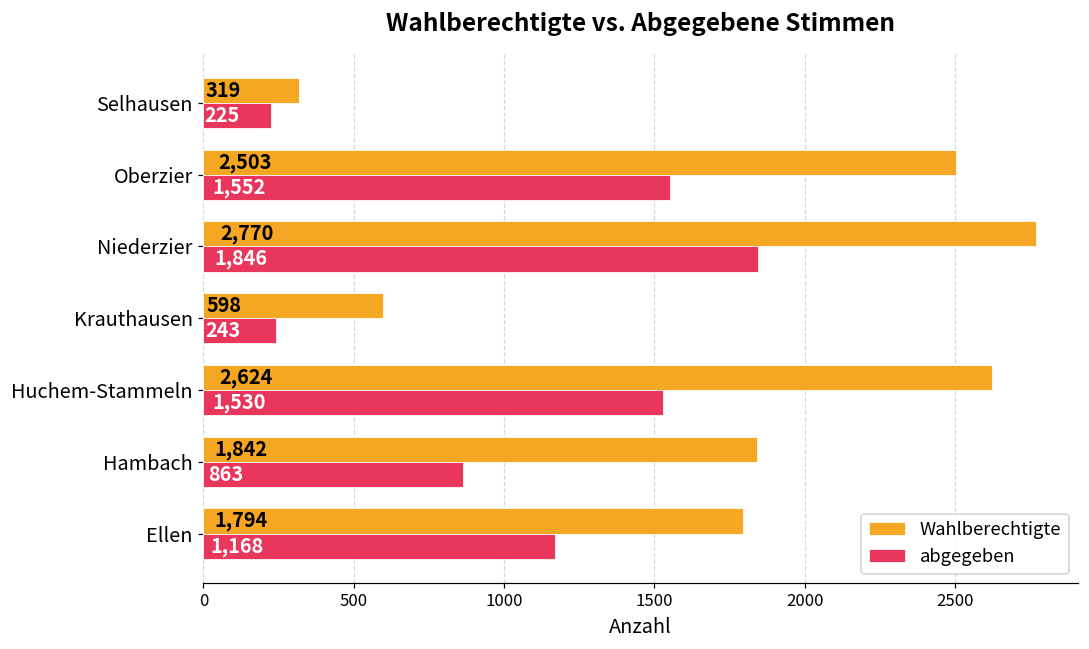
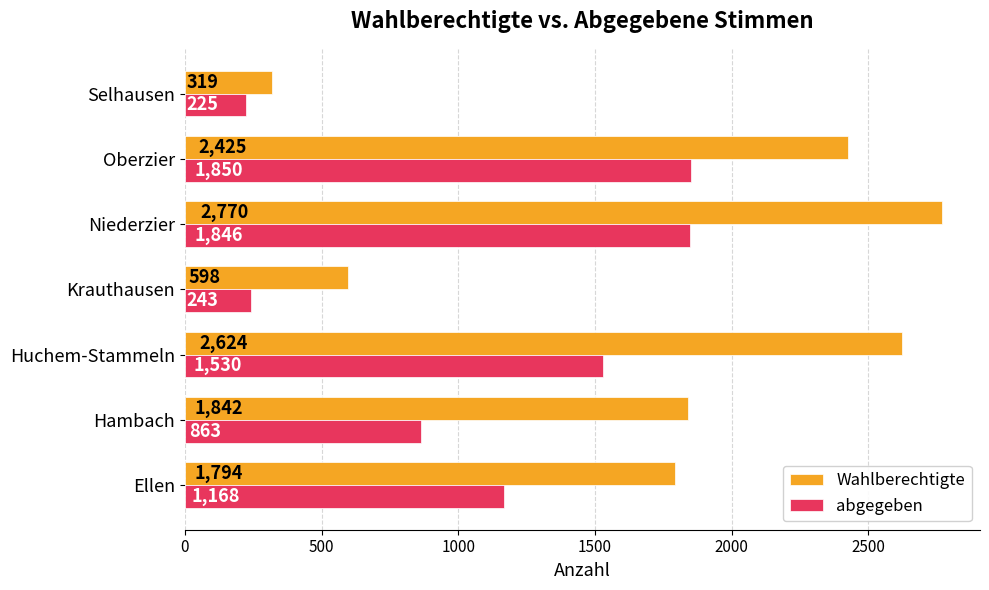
Wahlberechtigte, Oberzier: 2,503 -> 2,425
abgegeben, Oberzier: 1,552 -> 1,850
